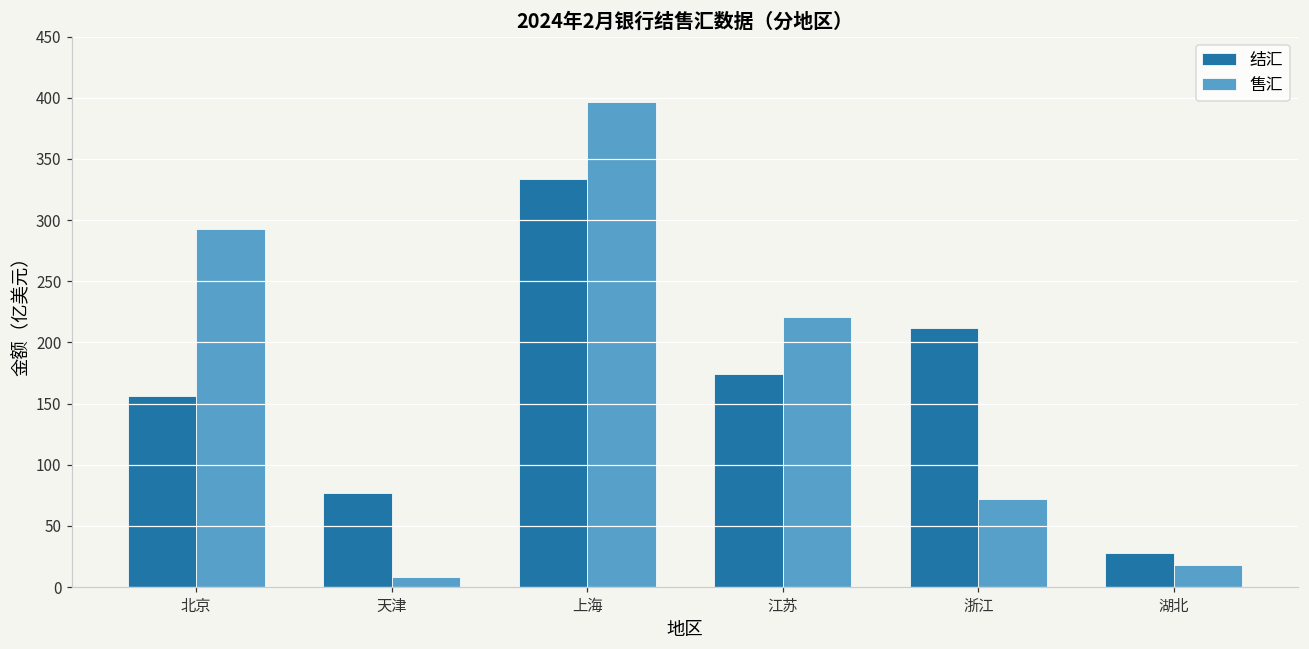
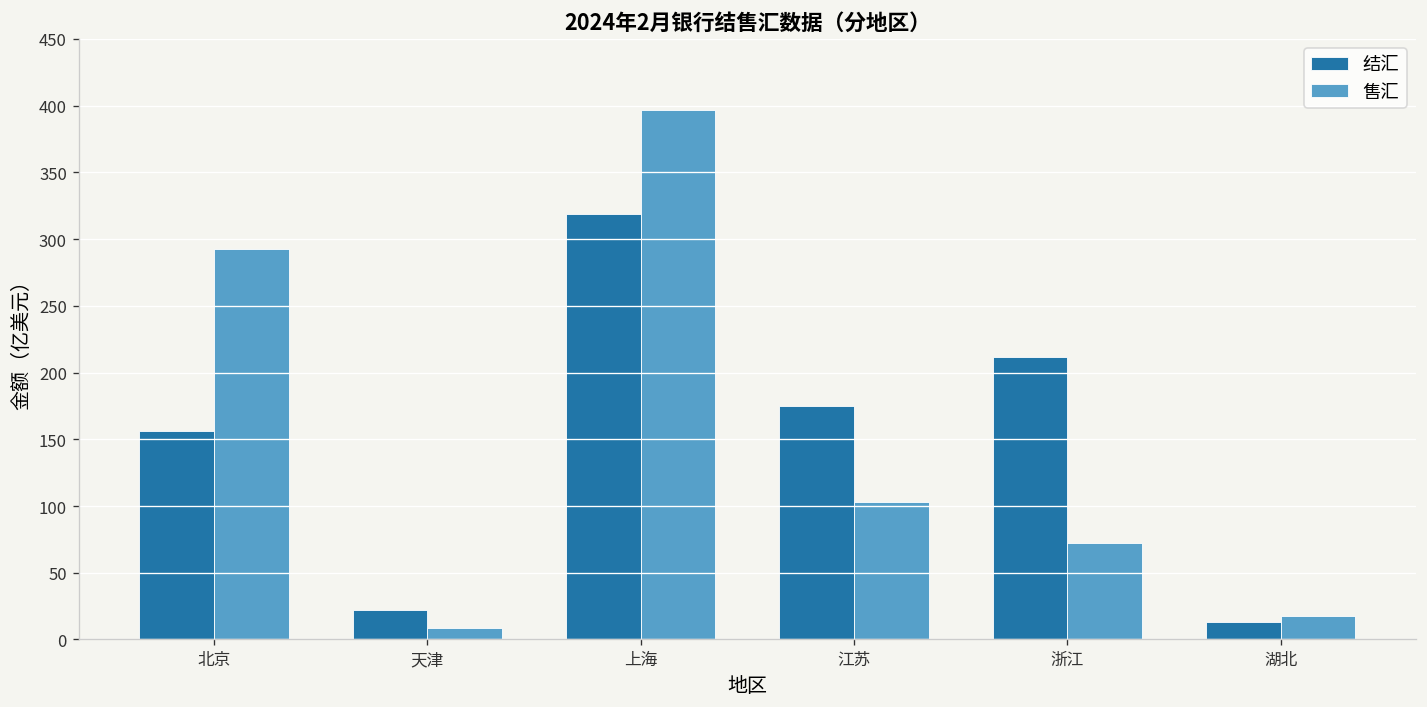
结汇, 天津: 77 -> 22
结汇, 上海: 333 -> 319
售汇, 江苏: 221 -> 103
结汇, 湖北: 28 -> 13
